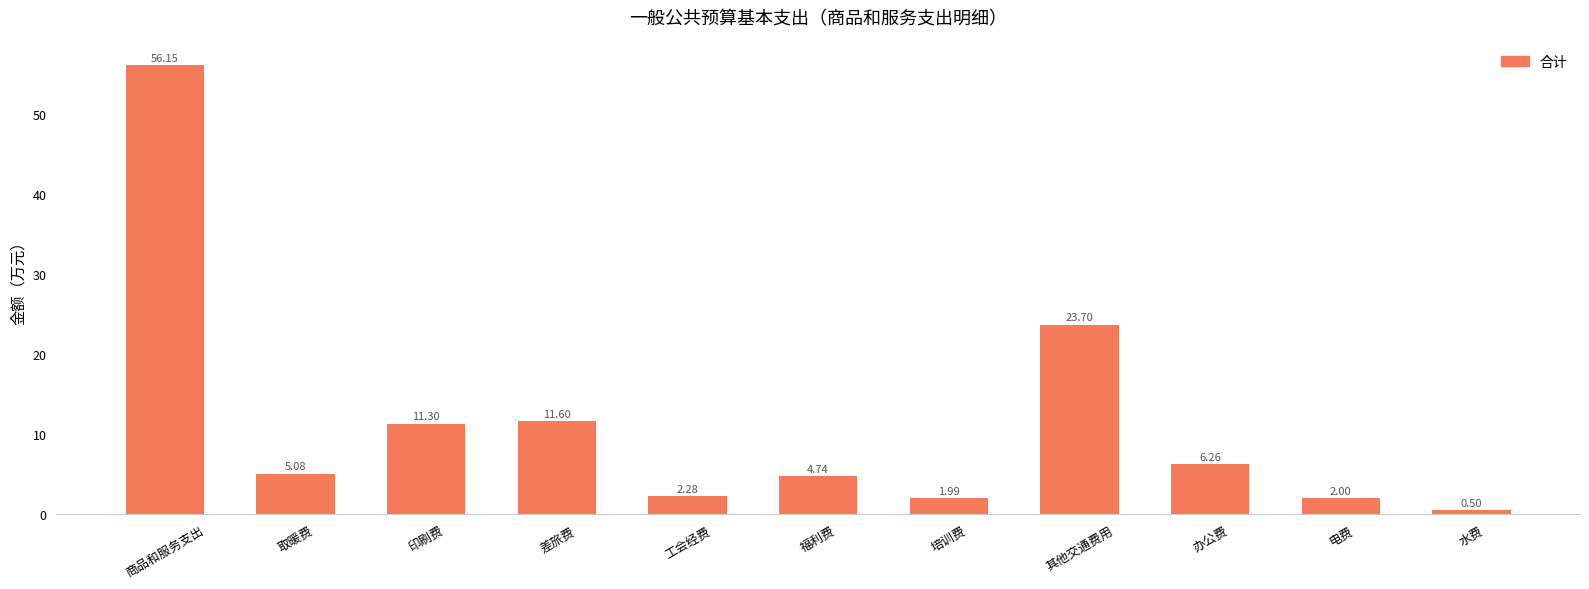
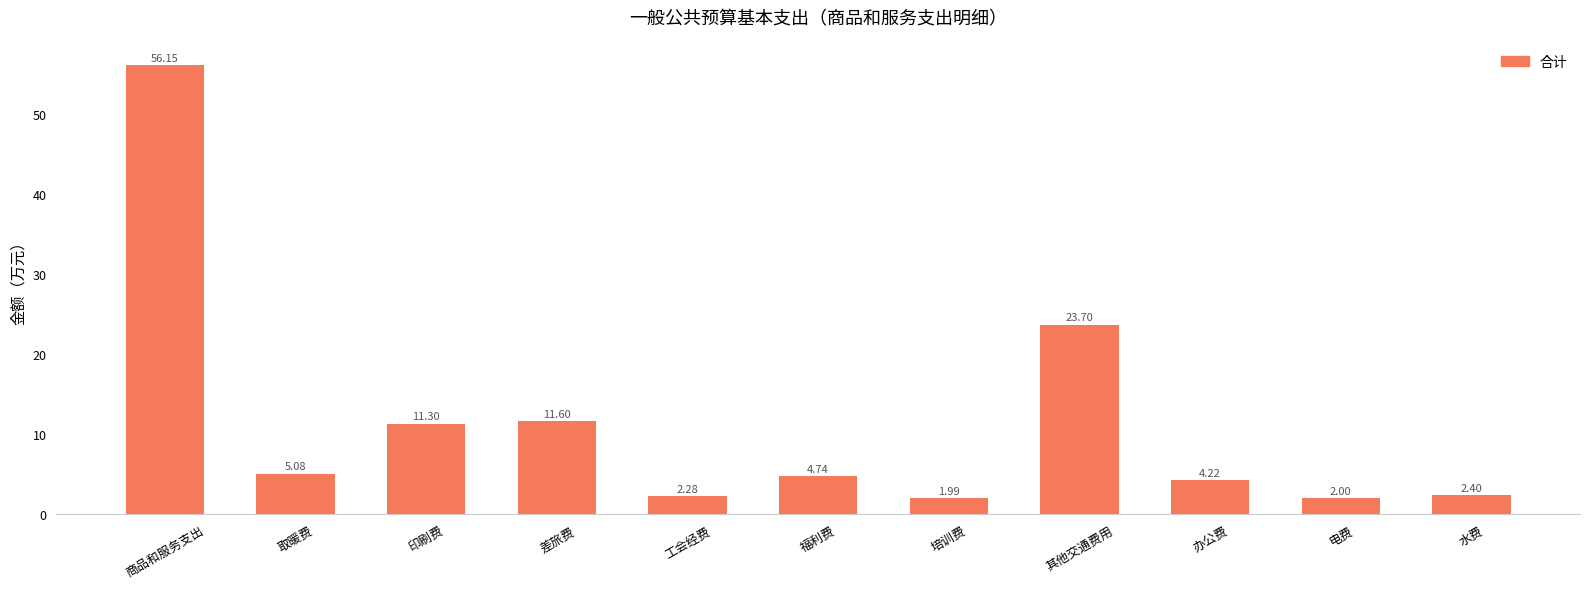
办公费: 6.26 -> 4.22
水费: 0.50 -> 2.40
